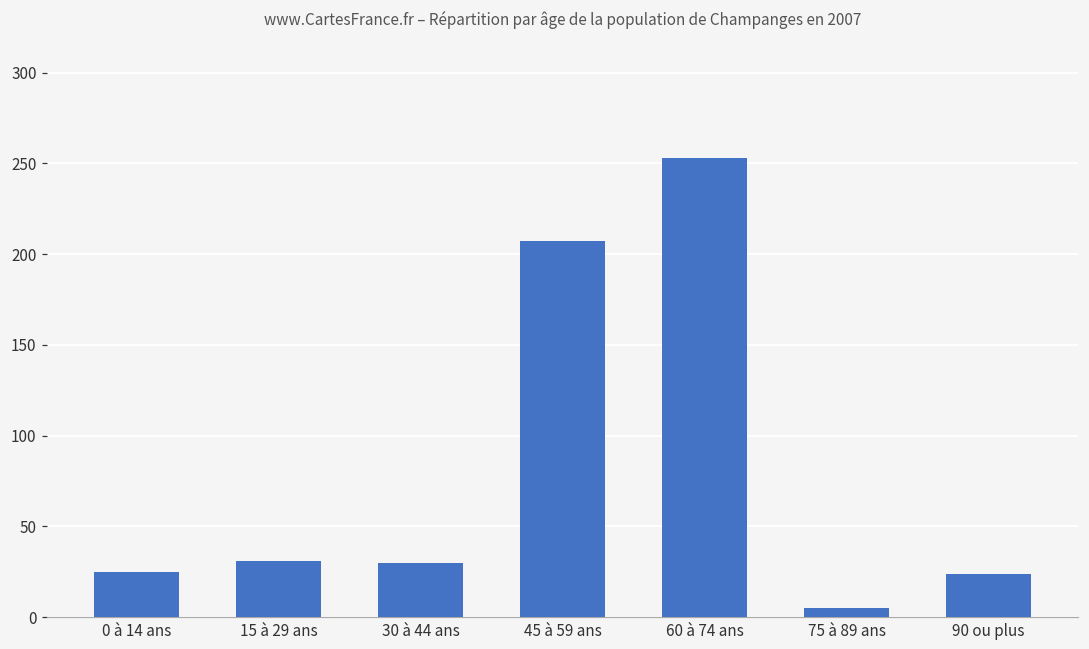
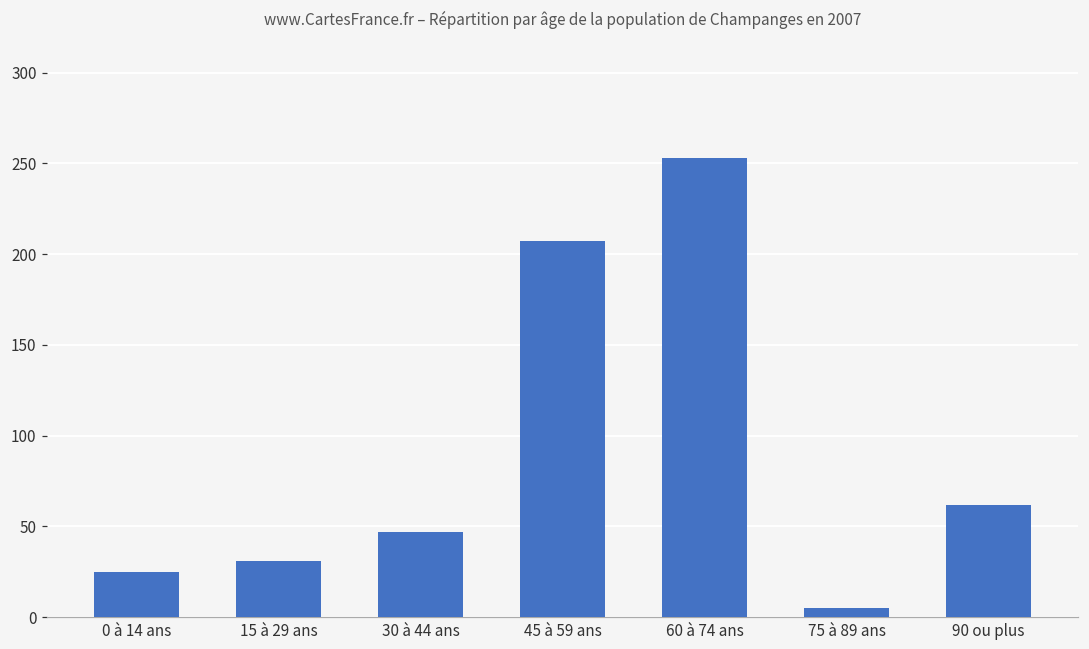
30 à 44 ans: 30 -> 47
90 ou plus: 24 -> 62
